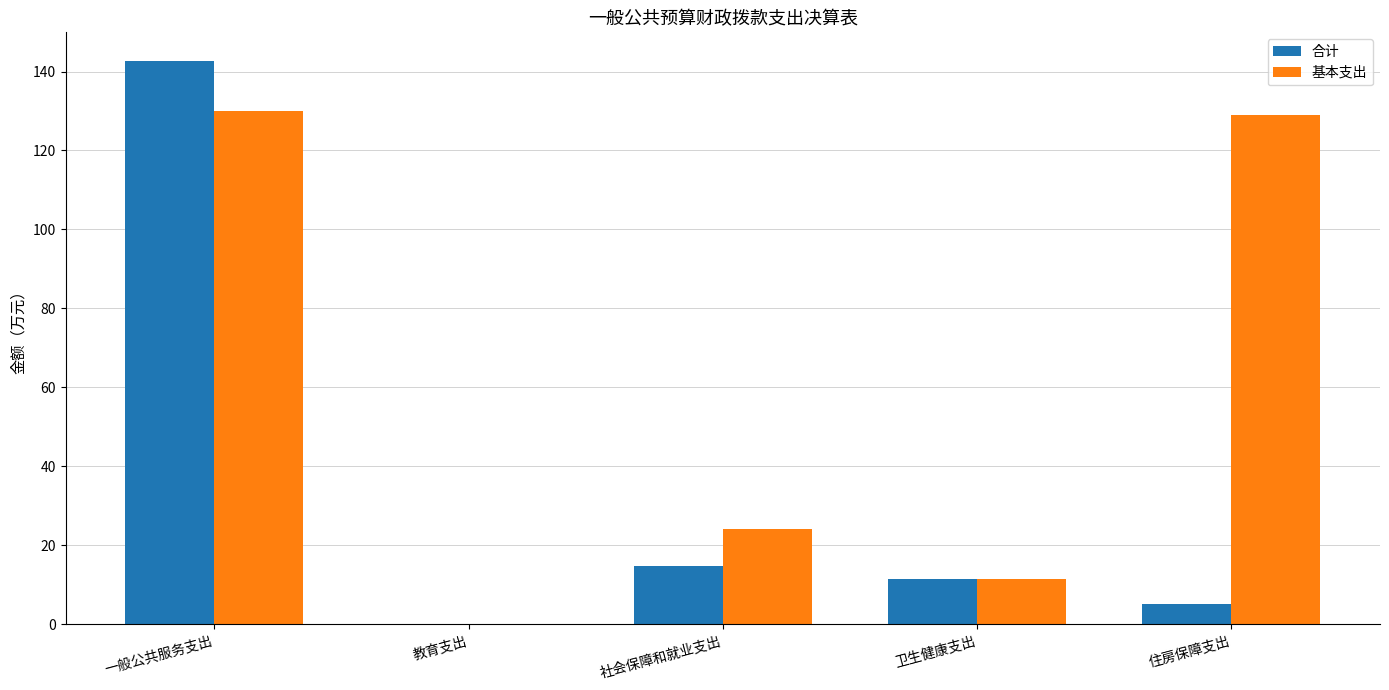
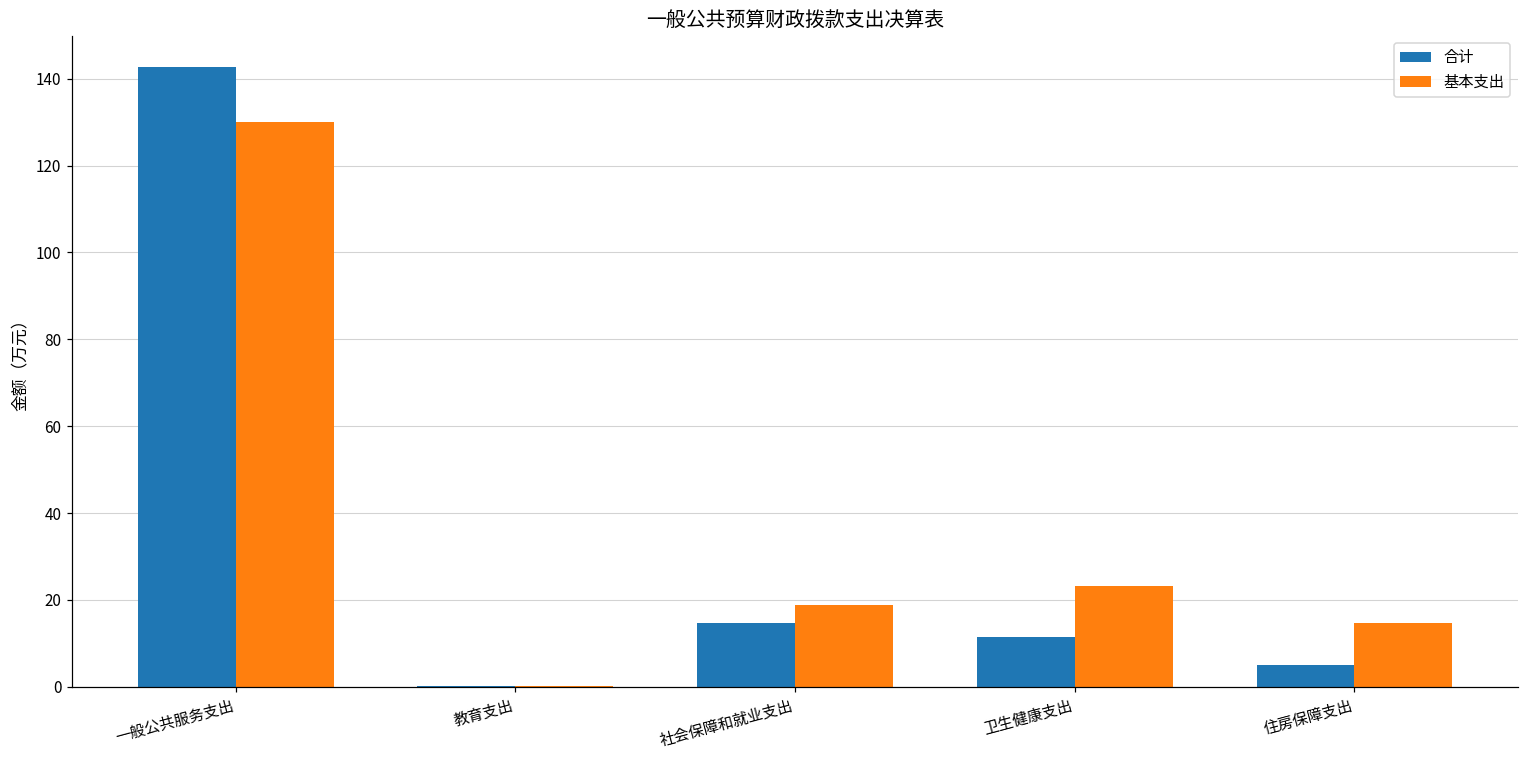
基本支出, 社会保障和就业支出: 24 -> 19
基本支出, 卫生健康支出: 11 -> 23
基本支出, 住房保障支出: 129 -> 15
